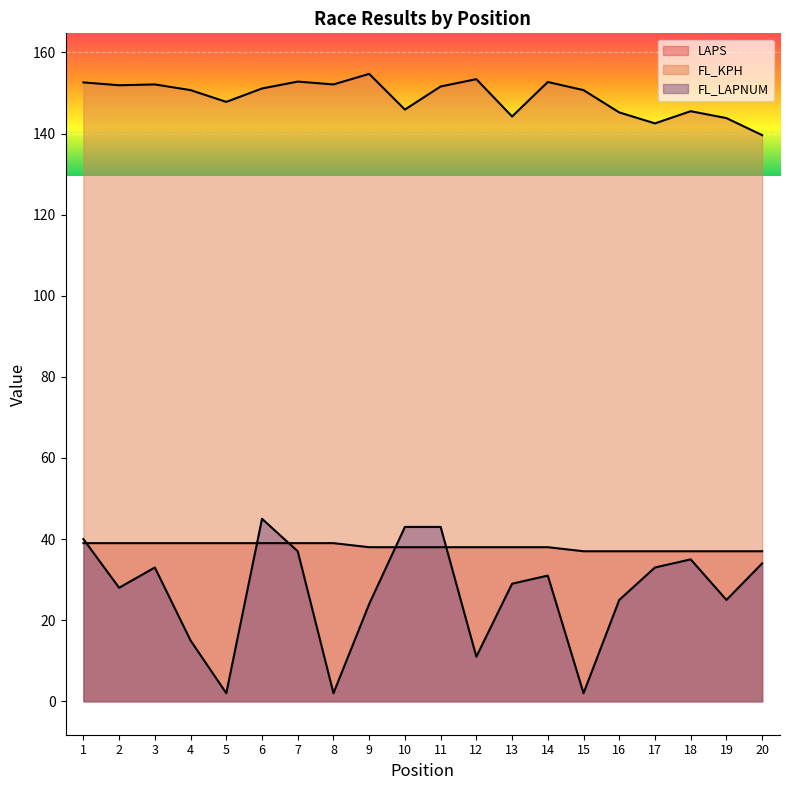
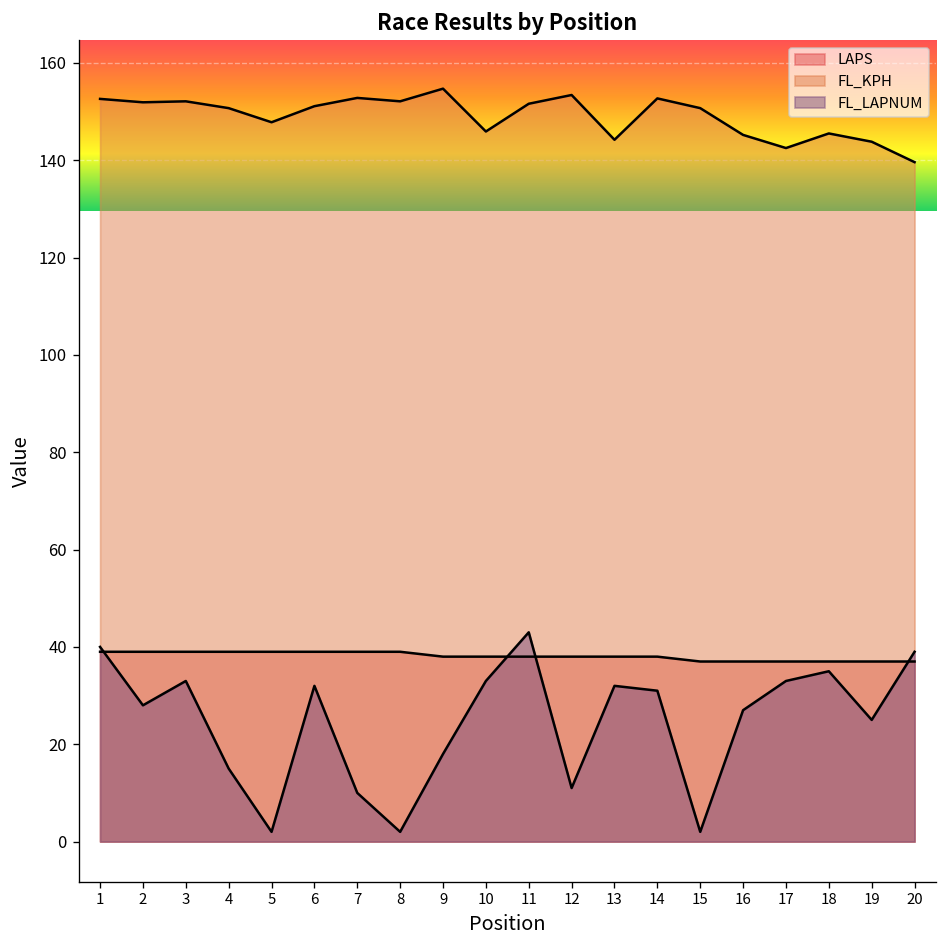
FL_LAPNUM, 6: 45 -> 32
FL_LAPNUM, 7: 37 -> 10
FL_LAPNUM, 9: 24 -> 18
FL_LAPNUM, 10: 43 -> 33
FL_LAPNUM, 13: 29 -> 32
FL_LAPNUM, 16: 25 -> 27
FL_LAPNUM, 20: 34 -> 39
